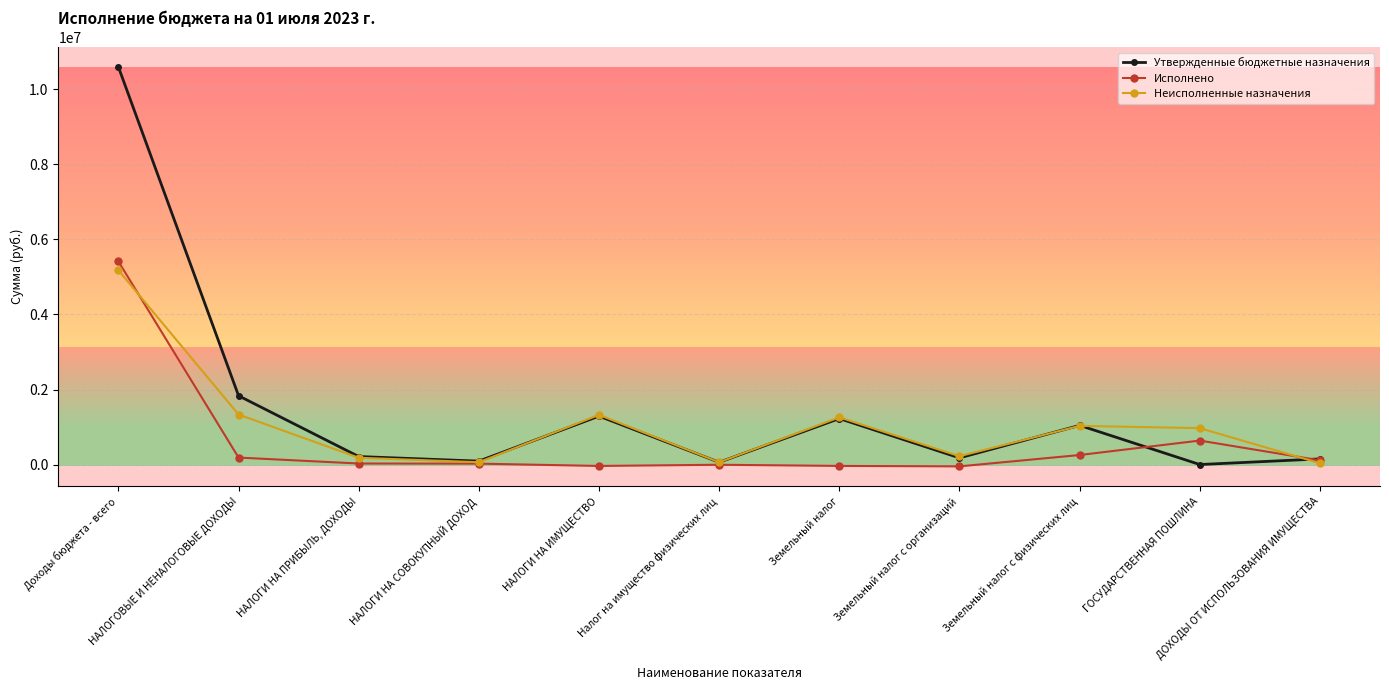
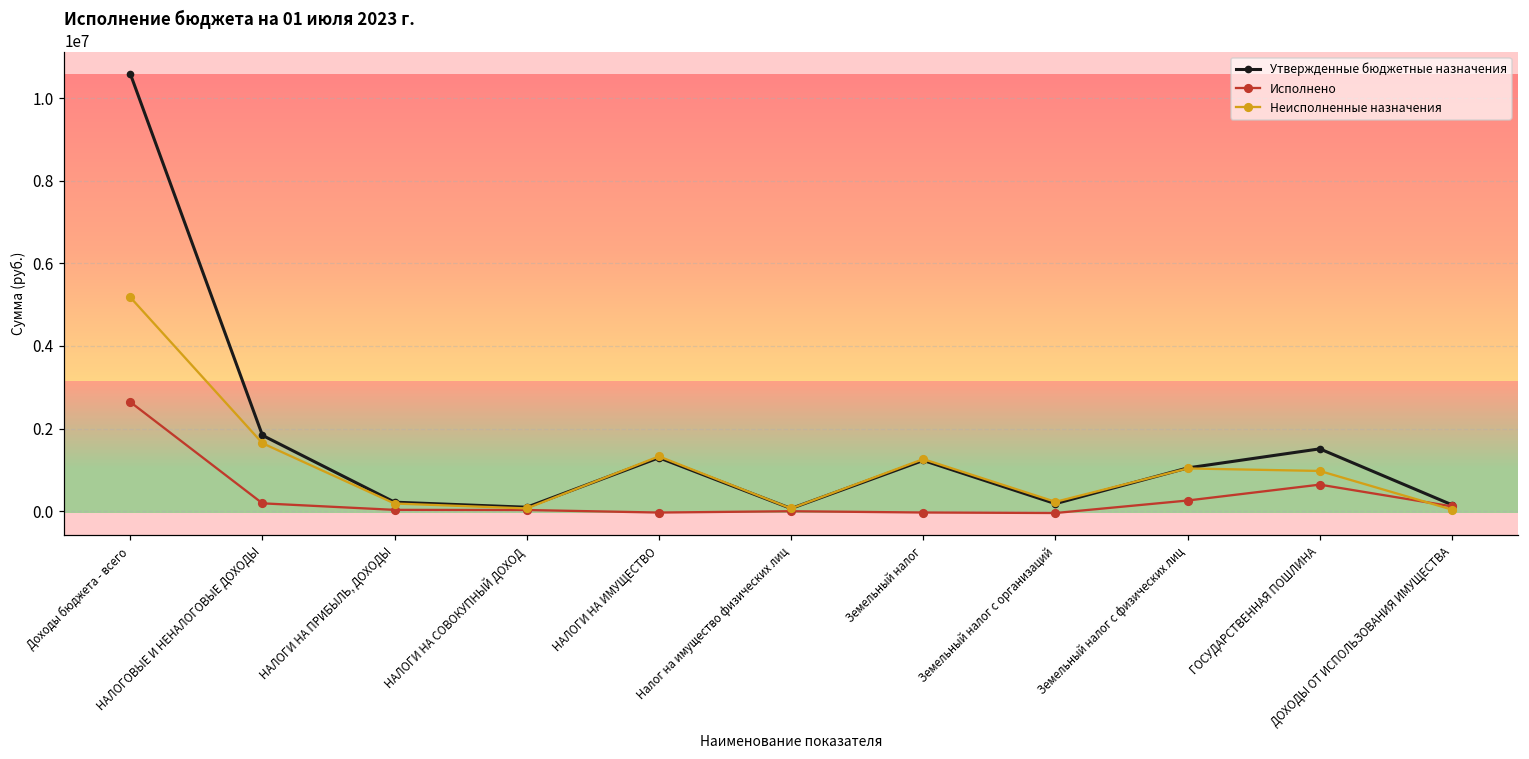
Исполнено, Доходы бюджета - всего: 5400000 -> 2600000
Неисполненные назначения, НАЛОГОВЫЕ И НЕНАЛОГОВЫЕ ДОХОДЫ: 1300000 -> 1600000
Утвержденные бюджетные назначения, ГОСУДАРСТВЕННАЯ ПОШЛИНА: 0 -> 1500000
